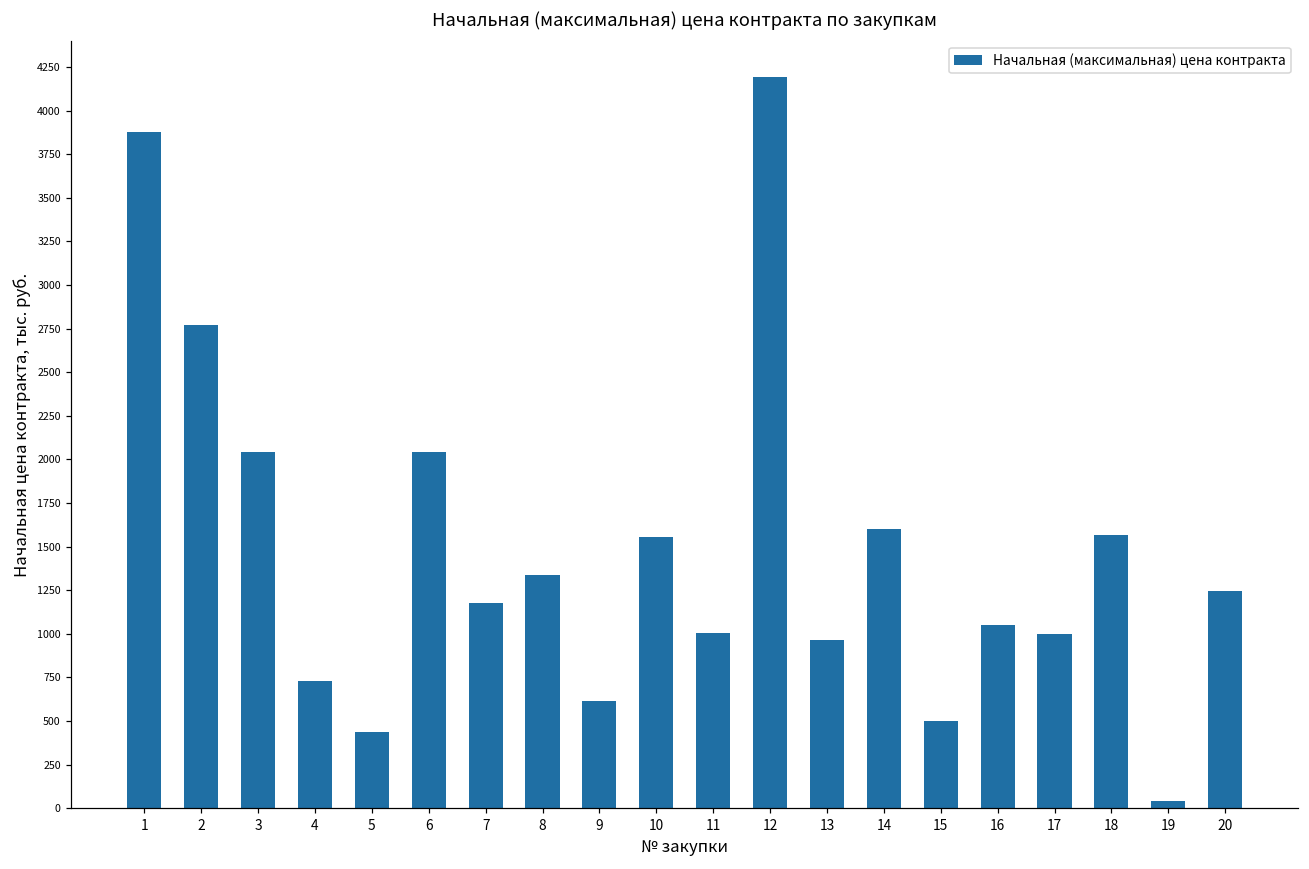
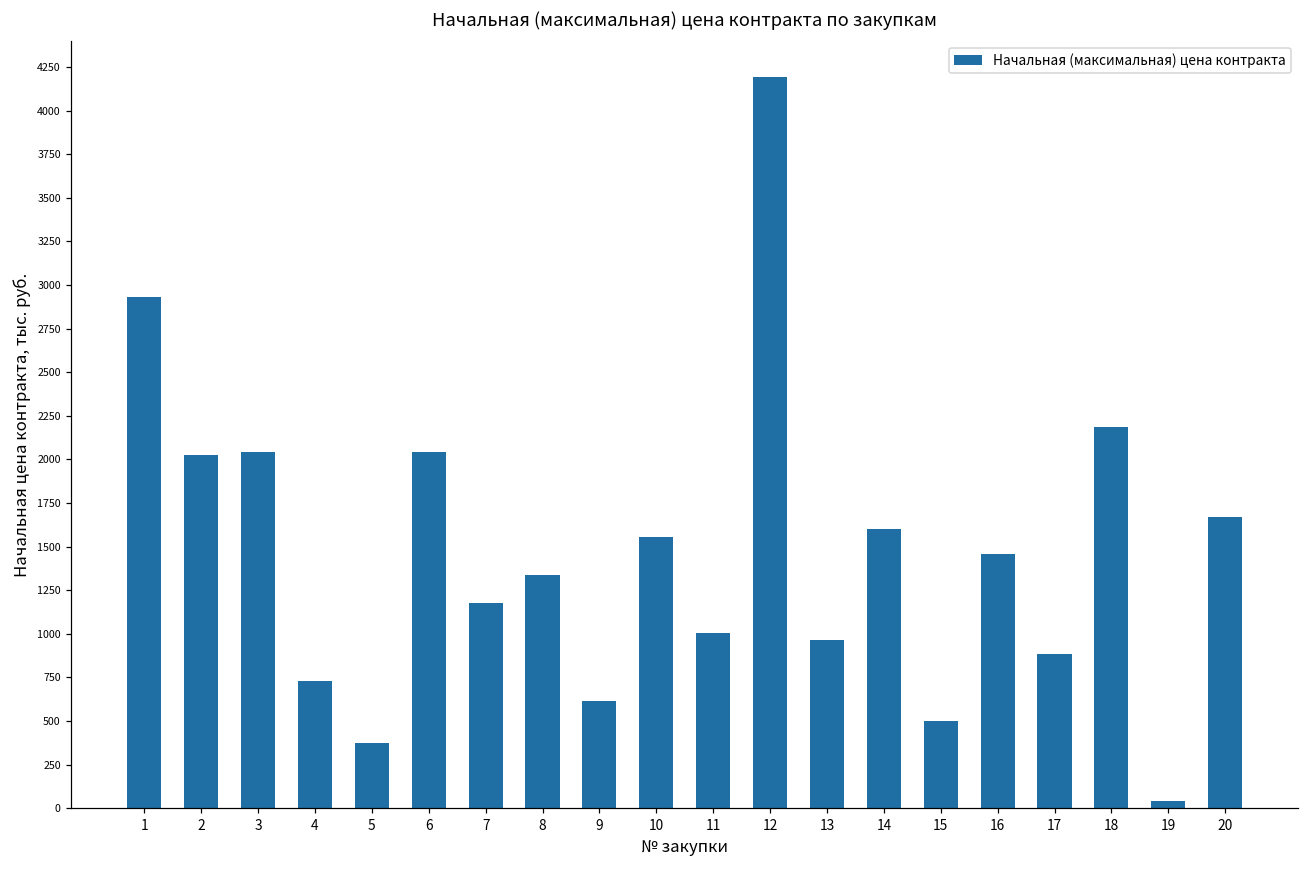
1: 3880 -> 2930
2: 2770 -> 2030
5: 440 -> 370
16: 1050 -> 1460
17: 1000 -> 880
18: 1570 -> 2190
20: 1250 -> 1670
